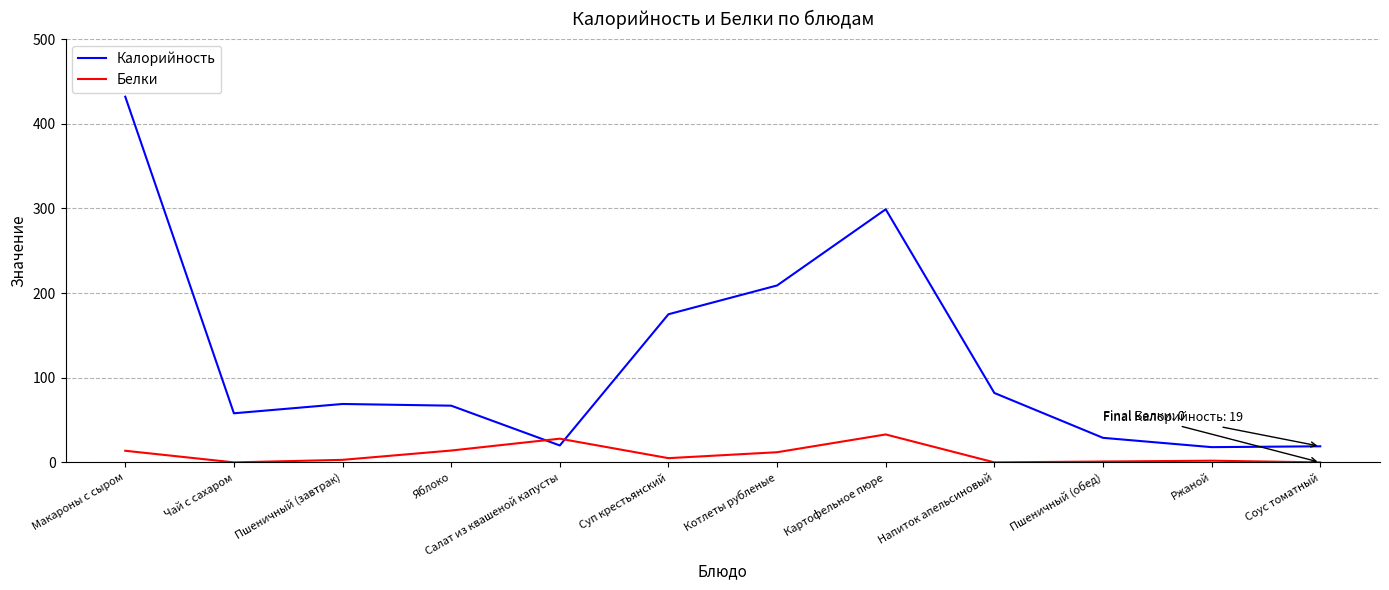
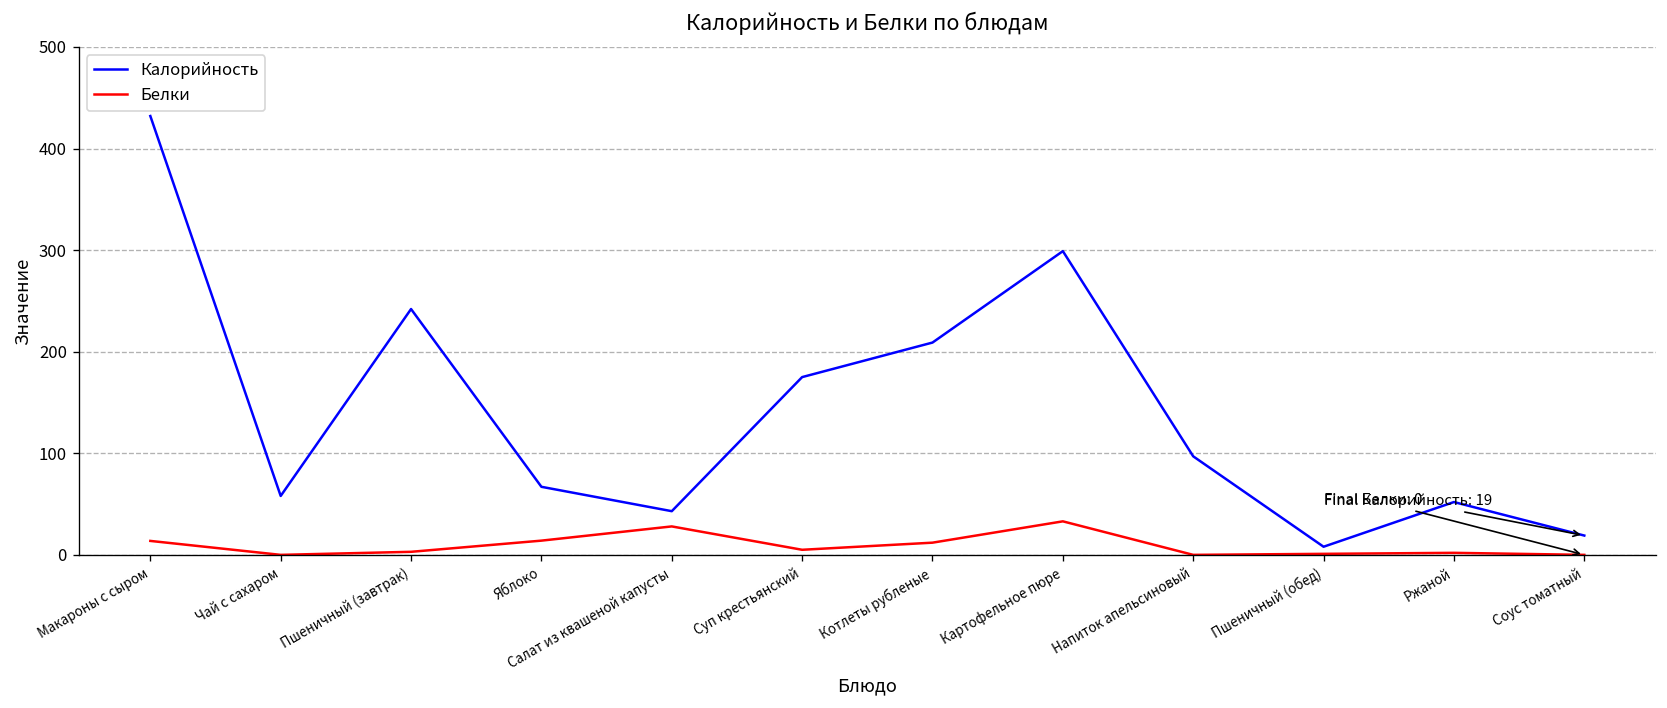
Калорийность, Пшеничный (завтрак): 70 -> 240
Калорийность, Салат из квашеной капусты: 20 -> 40
Калорийность, Напиток апельсиновый: 80 -> 100
Калорийность, Пшеничный (обед): 30 -> 10
Калорийность, Ржаной: 20 -> 50
